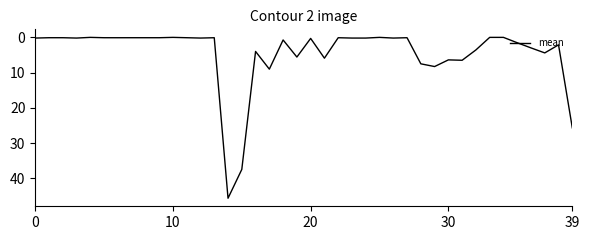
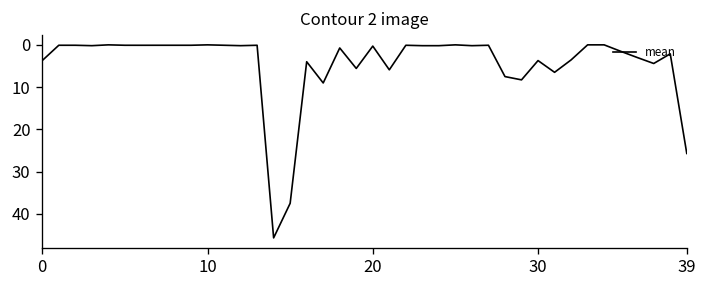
0: 0 -> 4
30: 6 -> 4
